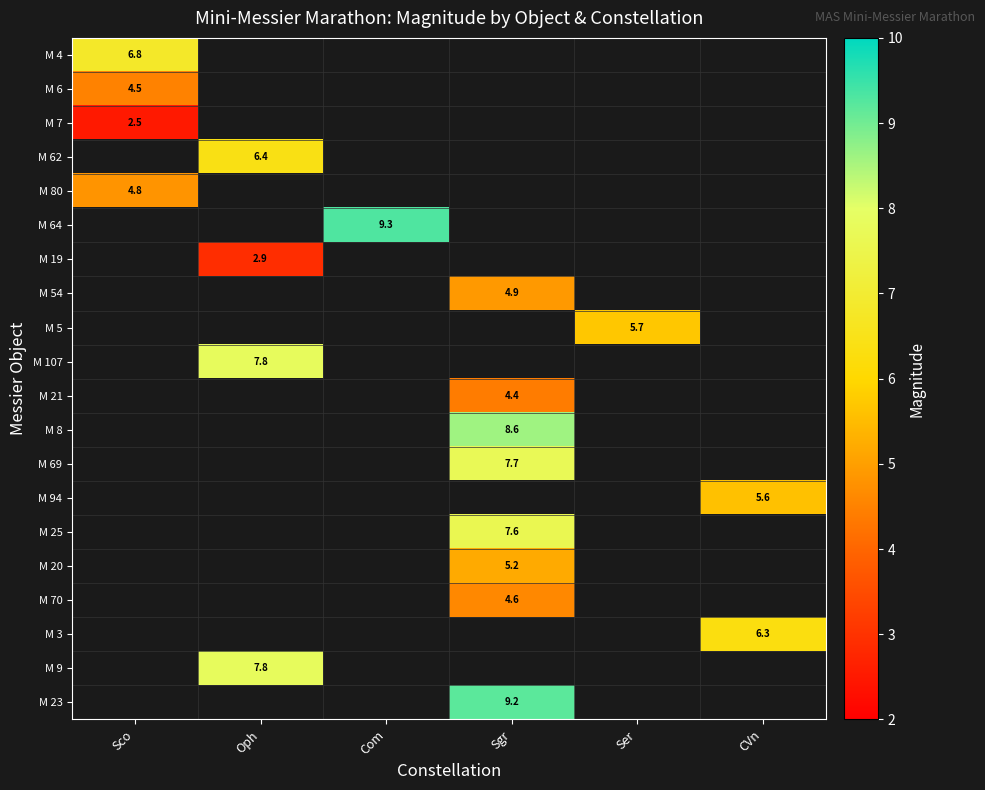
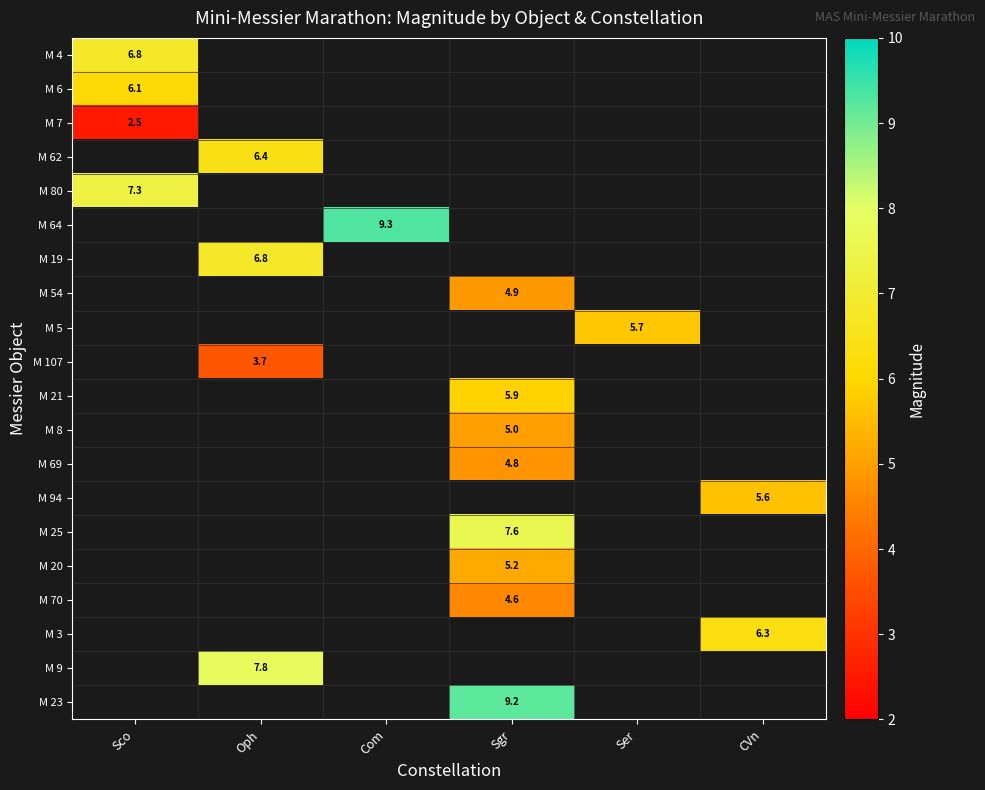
M 6, Sco: 4.5 -> 6.1
M 80, Sco: 4.8 -> 7.3
M 19, Oph: 2.9 -> 6.8
M 107, Oph: 7.8 -> 3.7
M 21, Sgr: 4.4 -> 5.9
M 8, Sgr: 8.6 -> 5.0
M 69, Sgr: 7.7 -> 4.8
